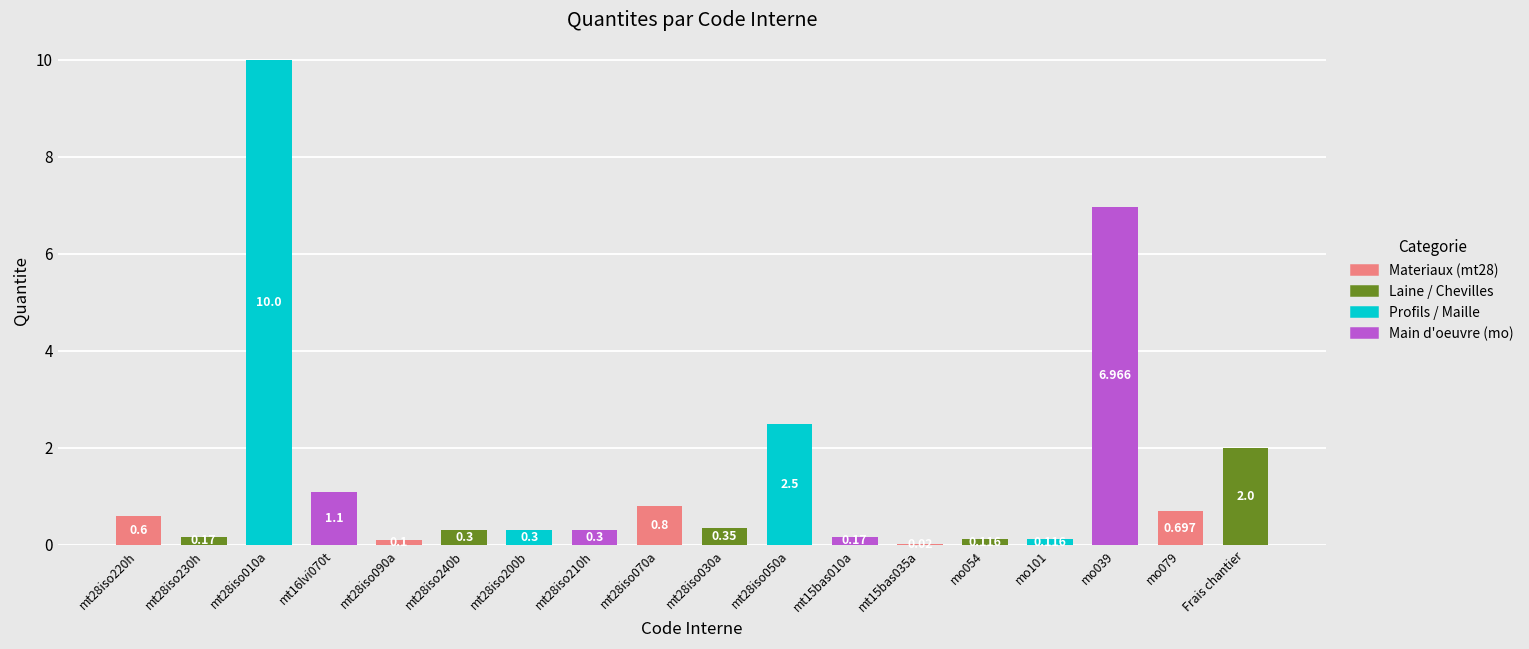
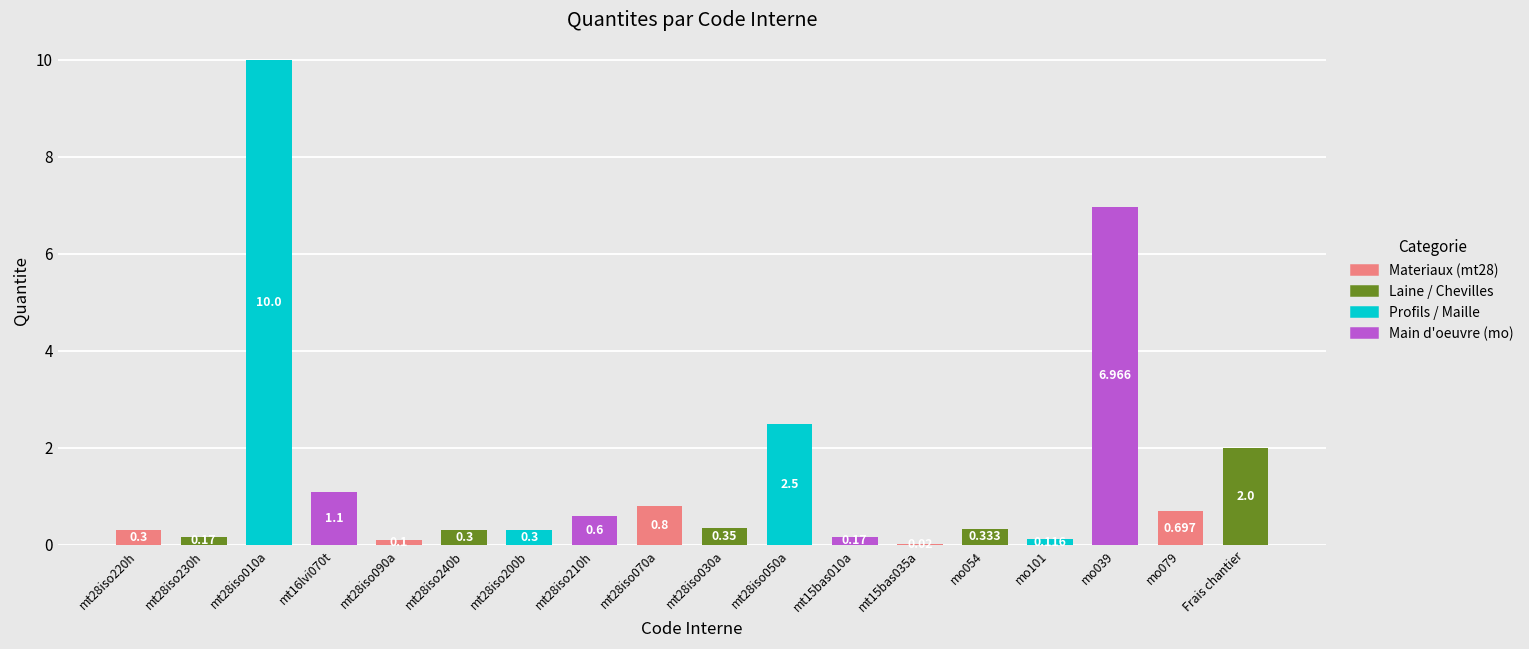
mt28iso220h: 0.6 -> 0.3
mt28iso210h: 0.3 -> 0.6
mo054: 0.1 -> 0.3
